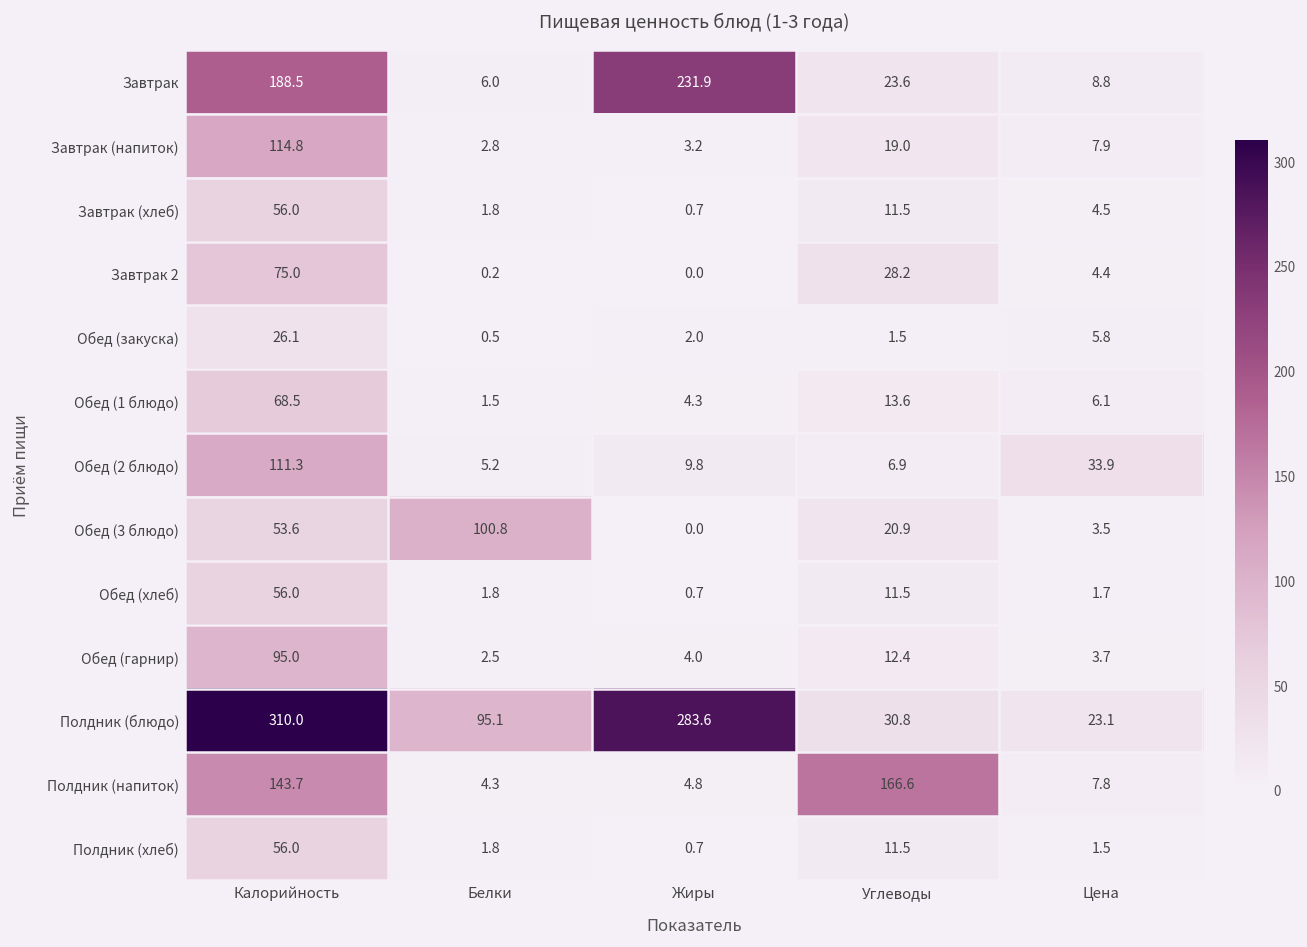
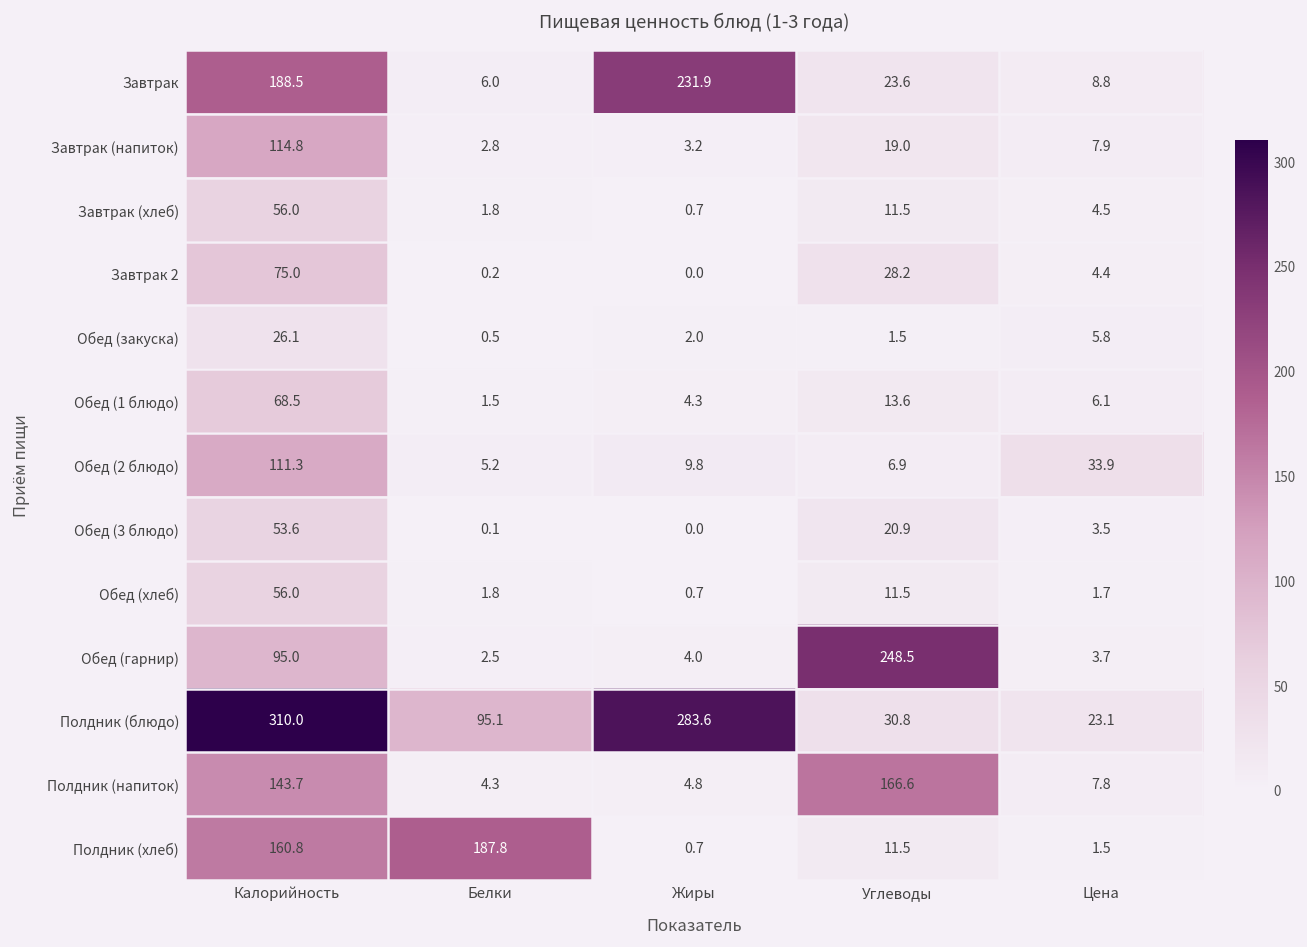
Обед (3 блюдо), Белки: 100.8 -> 0.1
Обед (гарнир), Углеводы: 12.4 -> 248.5
Полдник (хлеб), Калорийность: 56.0 -> 160.8
Полдник (хлеб), Белки: 1.8 -> 187.8
